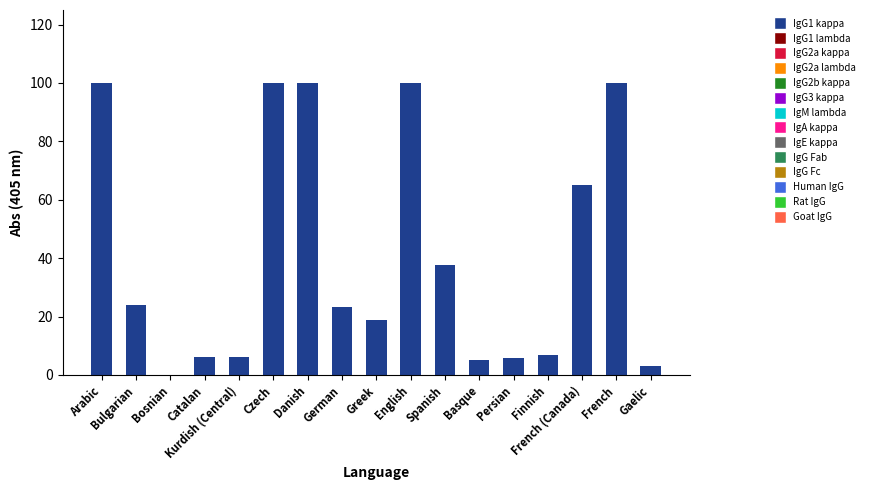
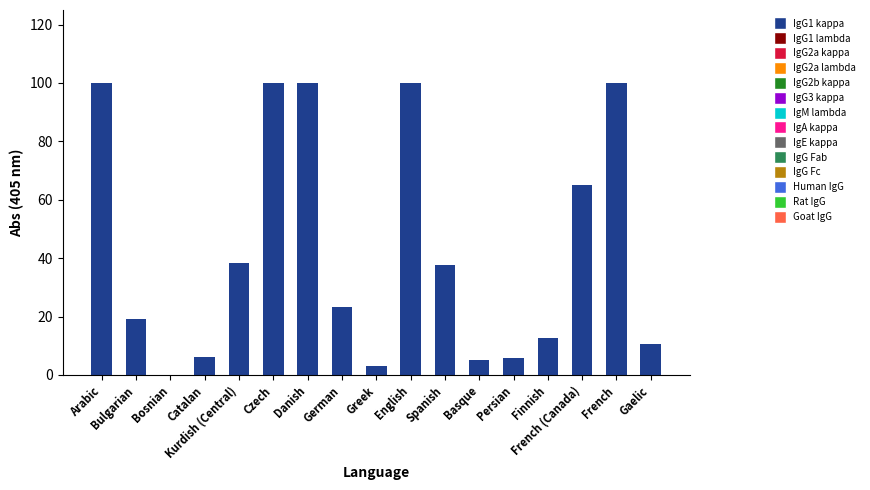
Bulgarian: 24 -> 19
Kurdish (Central): 6 -> 38
Greek: 19 -> 3
Finnish: 7 -> 13
Gaelic: 3 -> 11
